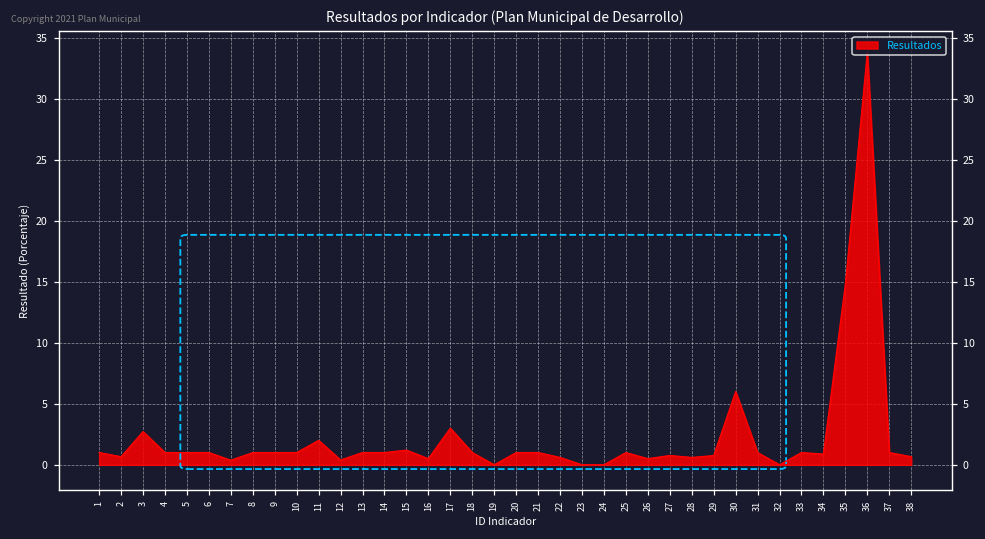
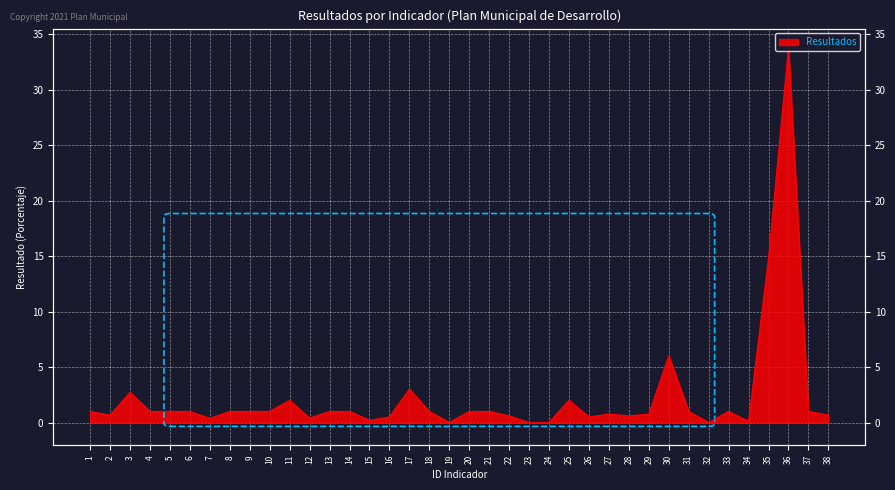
15: 1.2 -> 0.2
25: 1 -> 2
34: 0.9 -> 0.1
